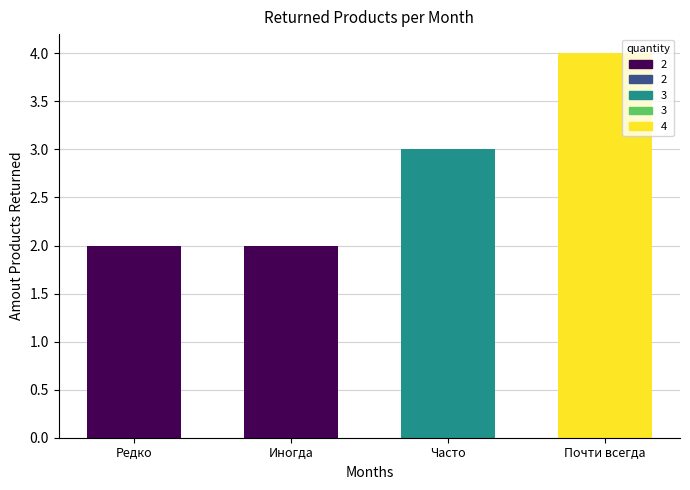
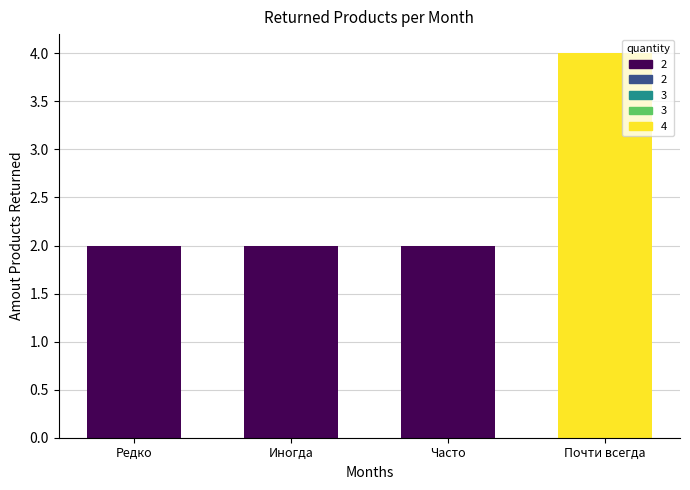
Часто: 3 -> 2
